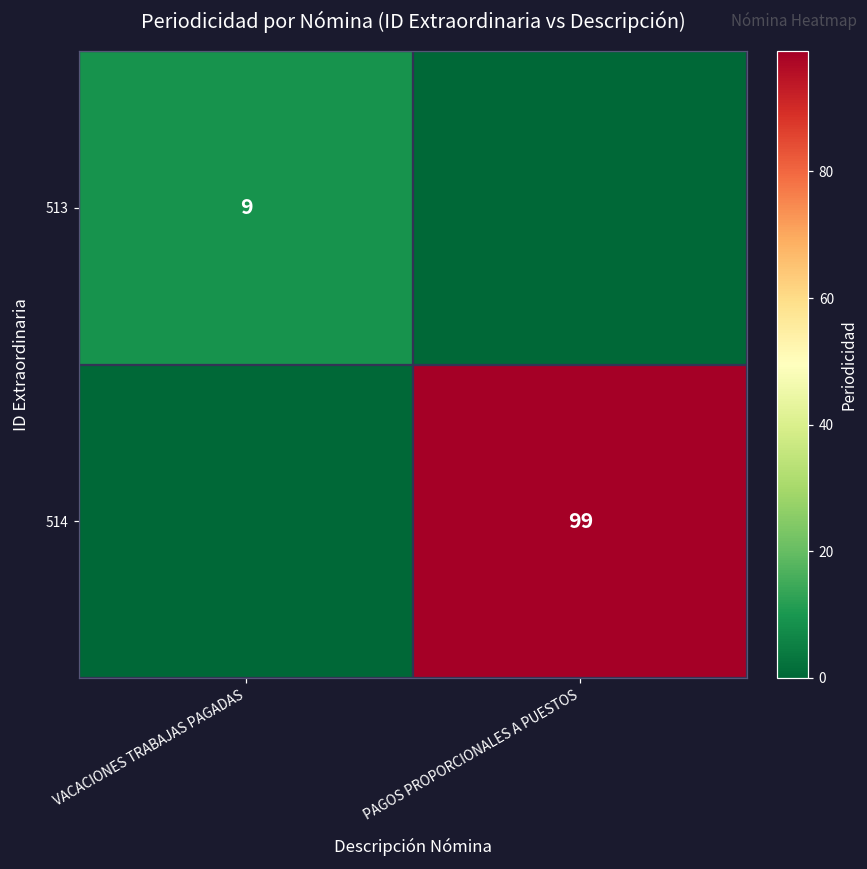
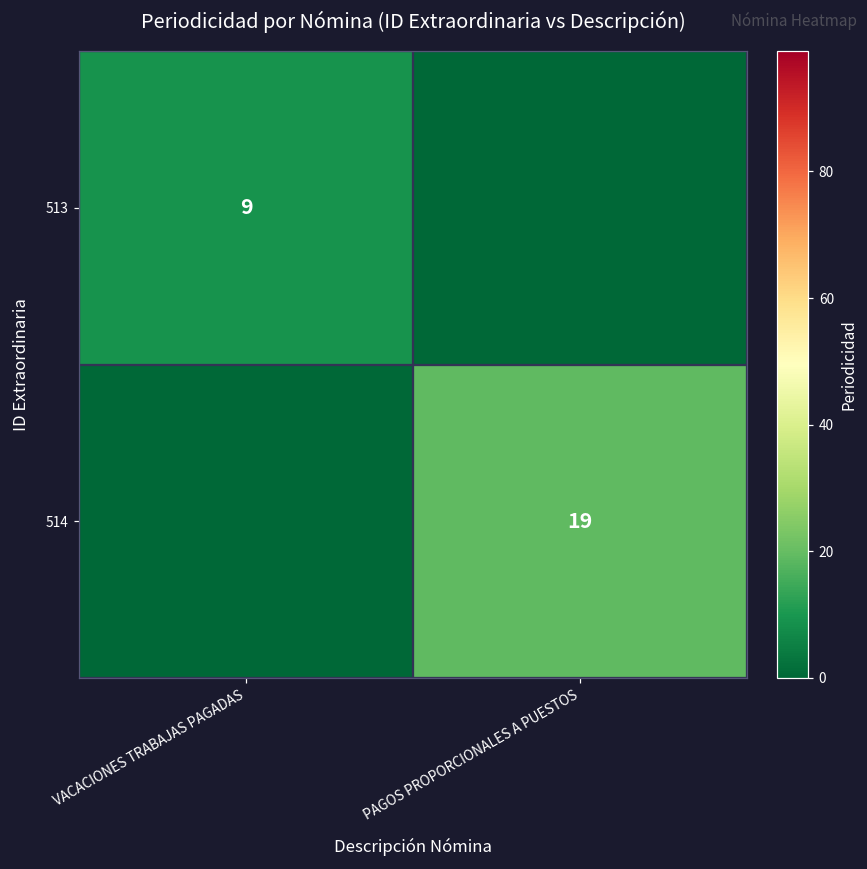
514, PAGOS PROPORCIONALES A PUESTOS: 99 -> 19
